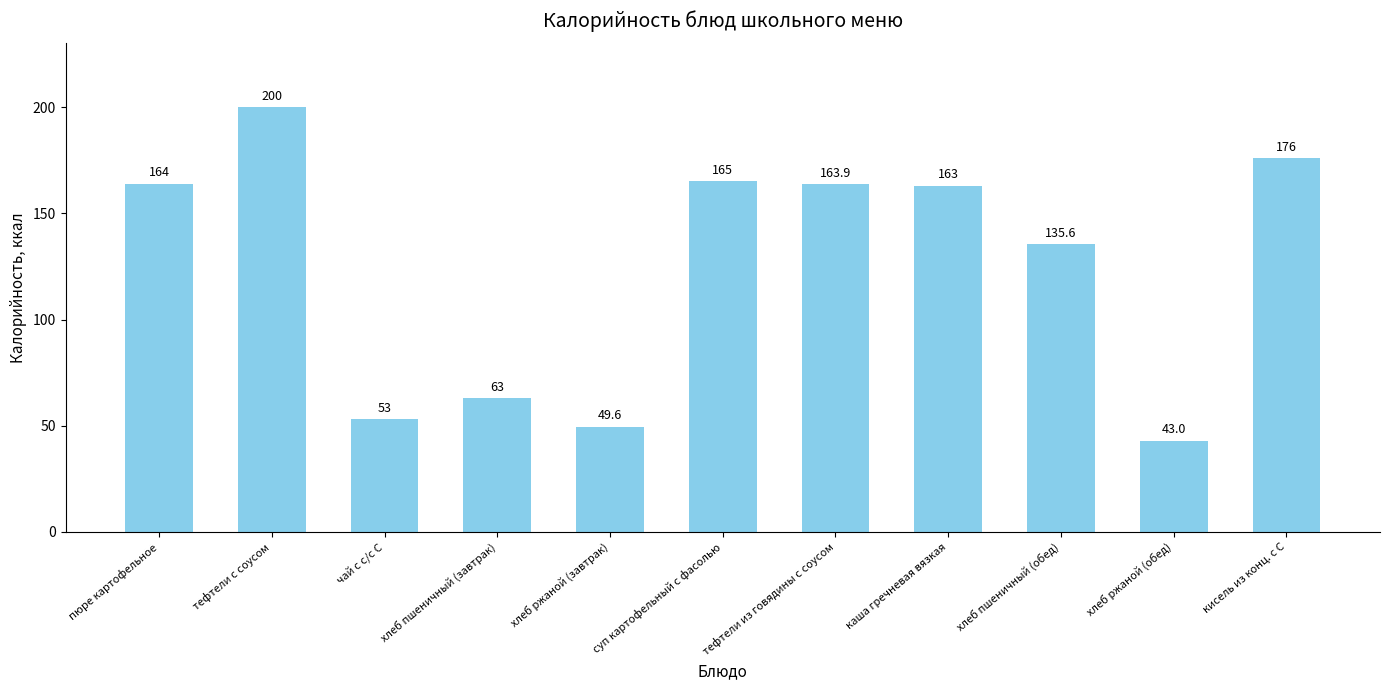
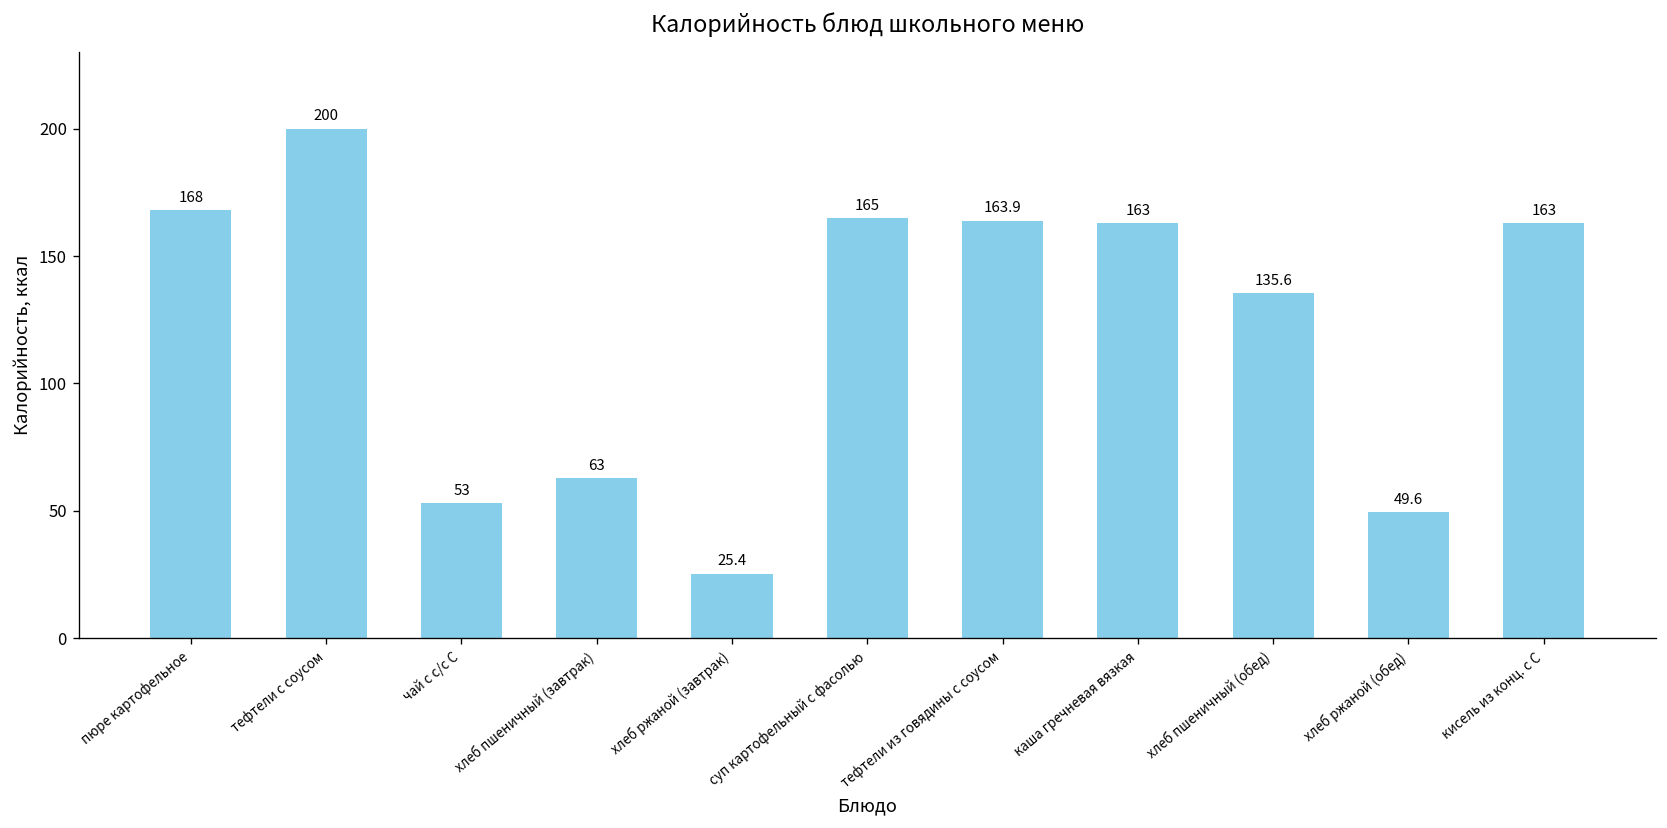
пюре картофельное: 164 -> 168
хлеб ржаной (завтрак): 49.6 -> 25.4
хлеб ржаной (обед): 43.0 -> 49.6
кисель из конц. с С: 176 -> 163
